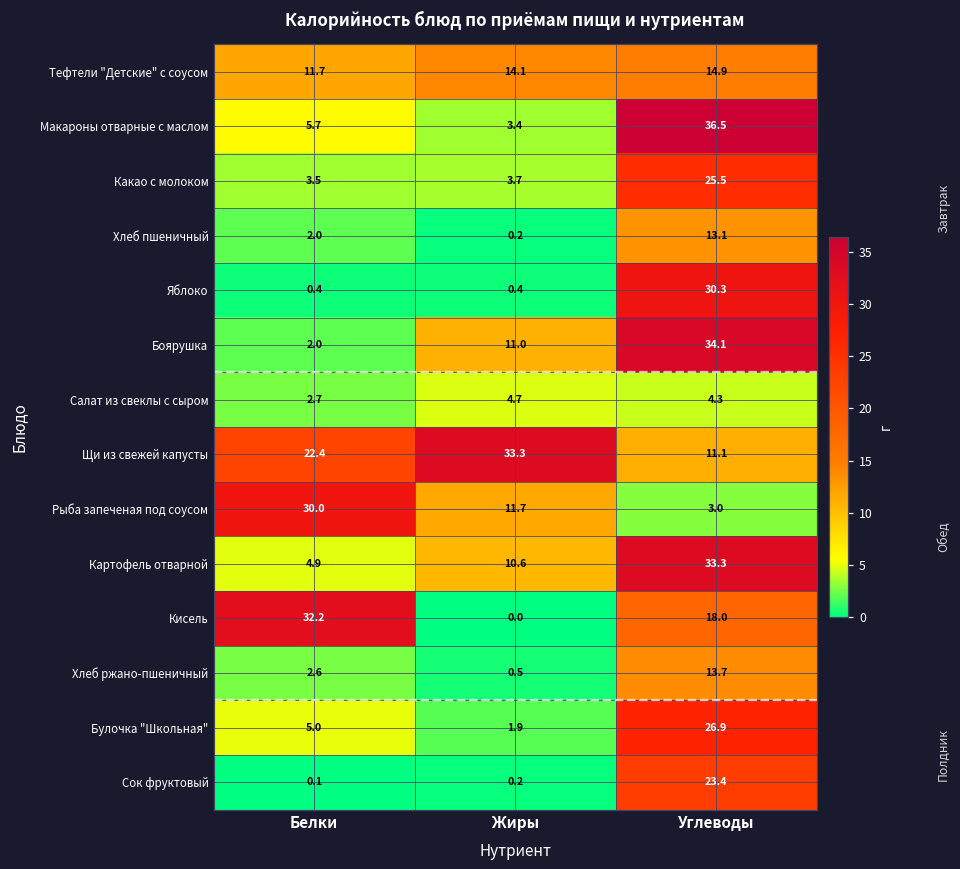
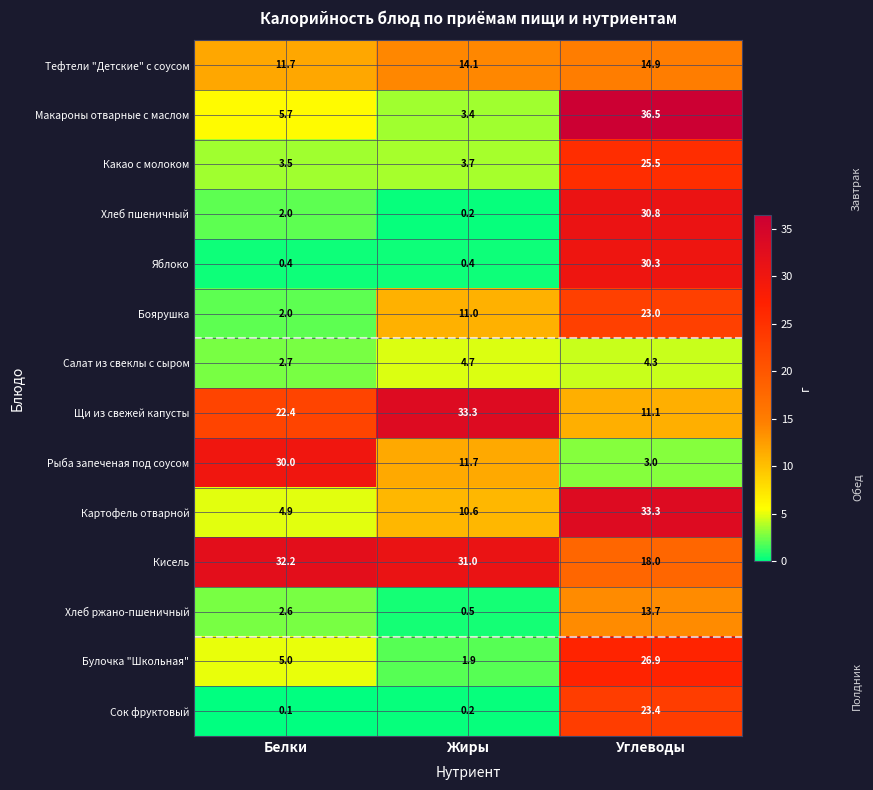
Хлеб пшеничный, Углеводы: 13.1 -> 30.8
Боярушка, Углеводы: 34.1 -> 23.0
Кисель, Жиры: 0.0 -> 31.0
